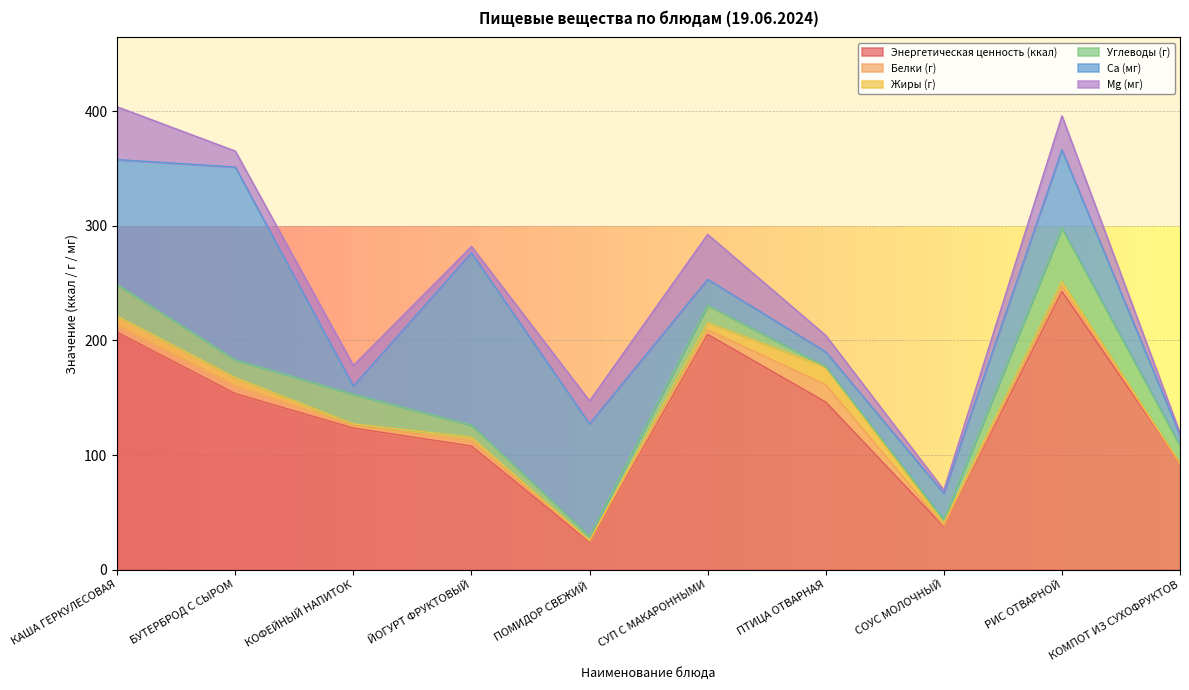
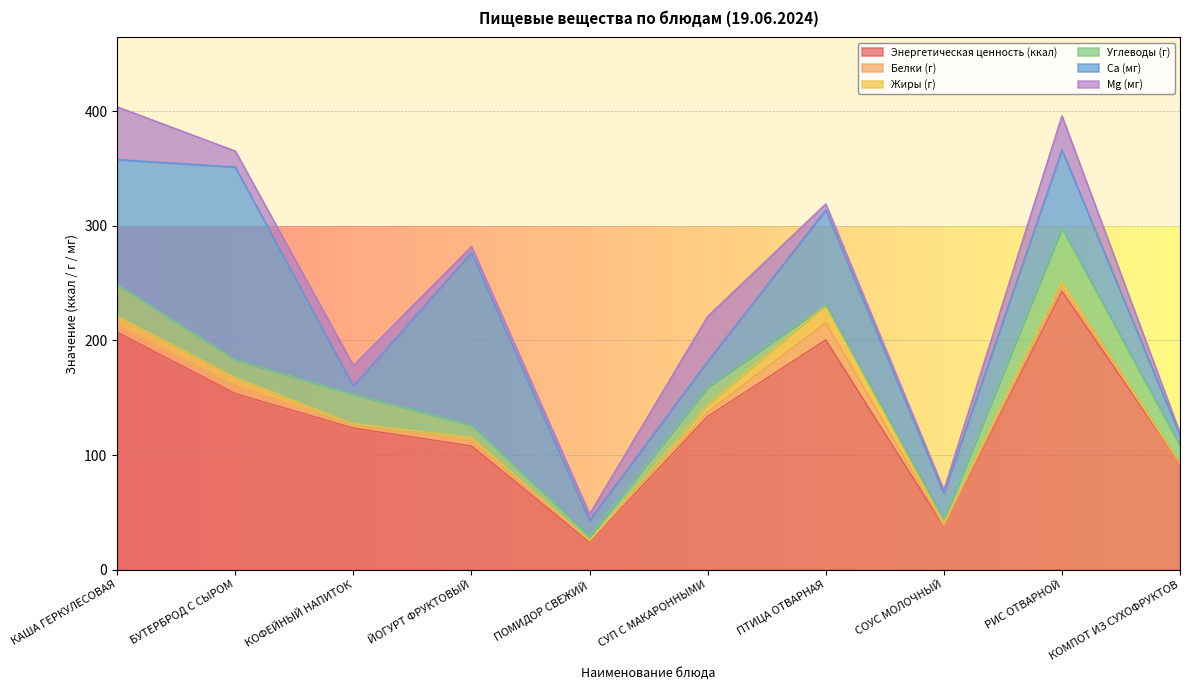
Ca (мг), ПОМИДОР СВЕЖИЙ: 98 -> 14
Mg (мг), ПОМИДОР СВЕЖИЙ: 20 -> 5
Энергетическая ценность (ккал), СУП С МАКАРОННЫМИ: 205 -> 134
Энергетическая ценность (ккал), ПТИЦА ОТВАРНАЯ: 146 -> 200
Ca (мг), ПТИЦА ОТВАРНАЯ: 13 -> 83
Mg (мг), ПТИЦА ОТВАРНАЯ: 14 -> 5
